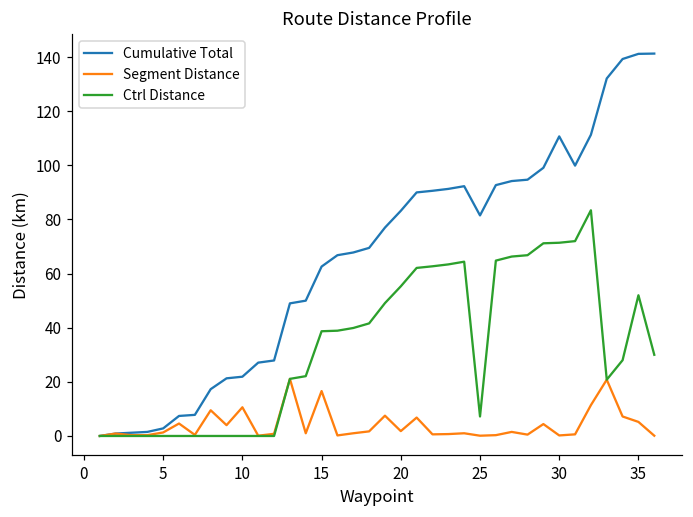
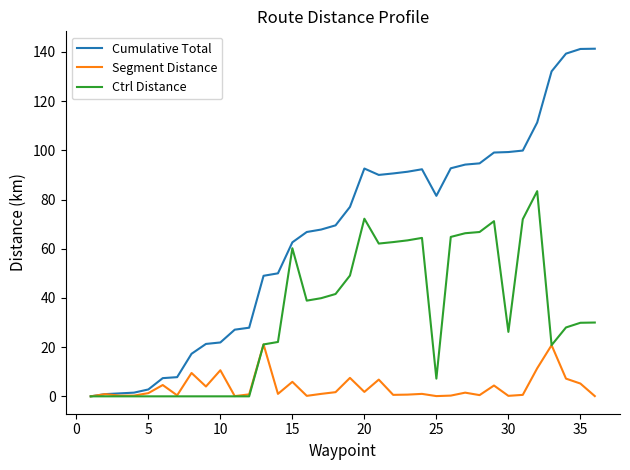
Segment Distance, 15: 17 -> 6
Ctrl Distance, 15: 39 -> 60
Cumulative Total, 20: 83 -> 93
Ctrl Distance, 20: 55 -> 72
Cumulative Total, 30: 111 -> 99
Ctrl Distance, 30: 71 -> 26
Ctrl Distance, 35: 52 -> 30
